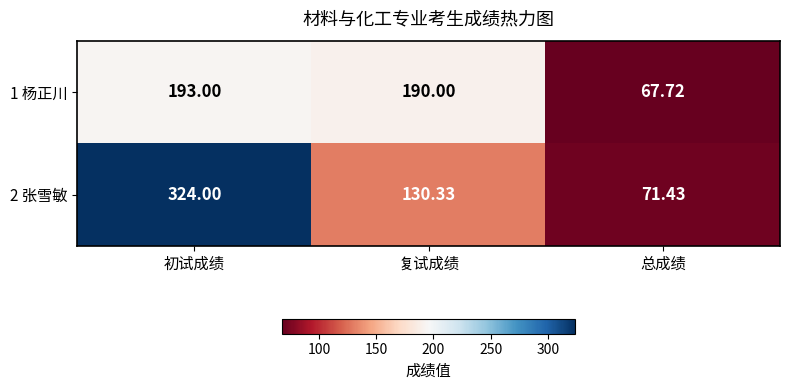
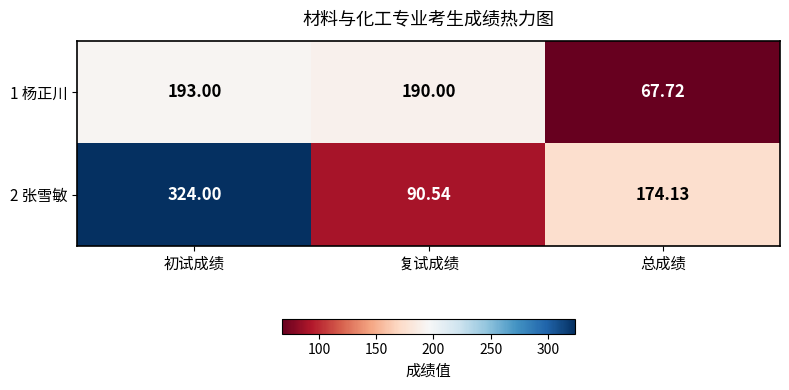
2 张雪敏, 复试成绩: 130.33 -> 90.54
2 张雪敏, 总成绩: 71.43 -> 174.13
